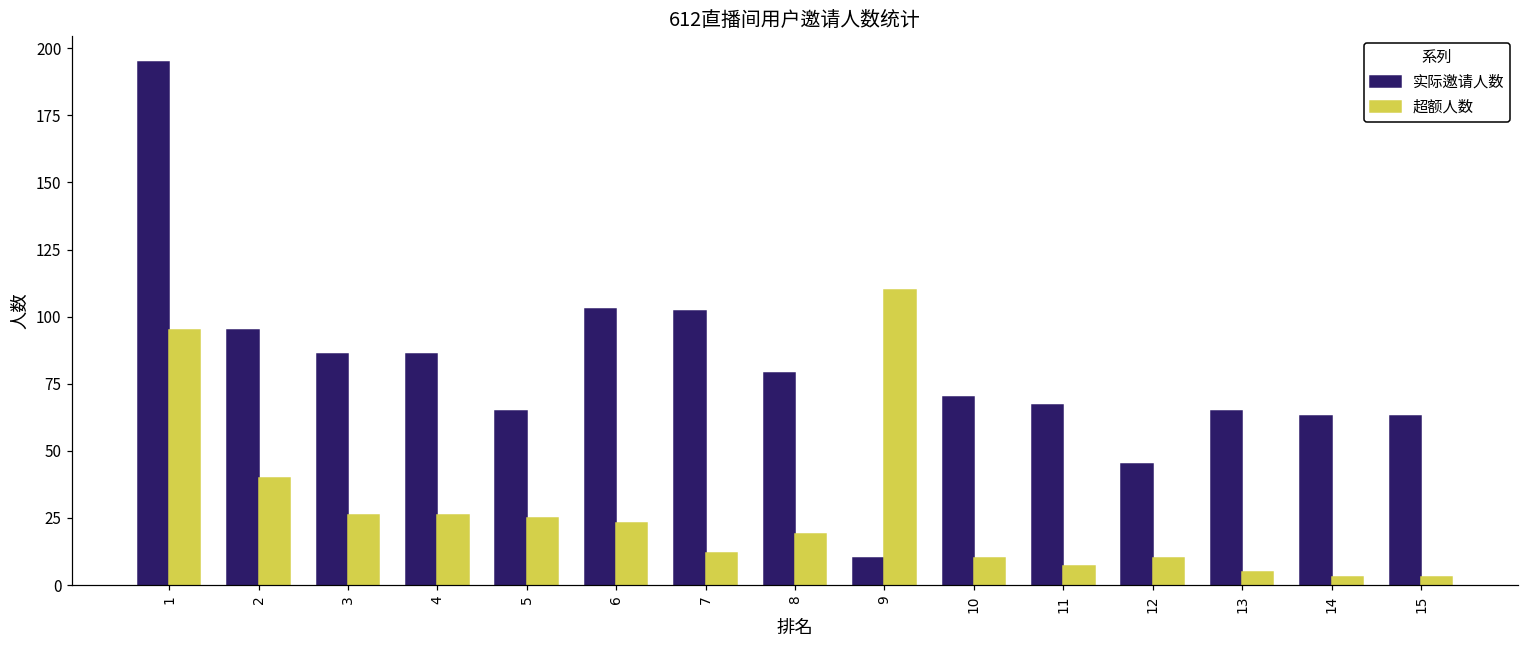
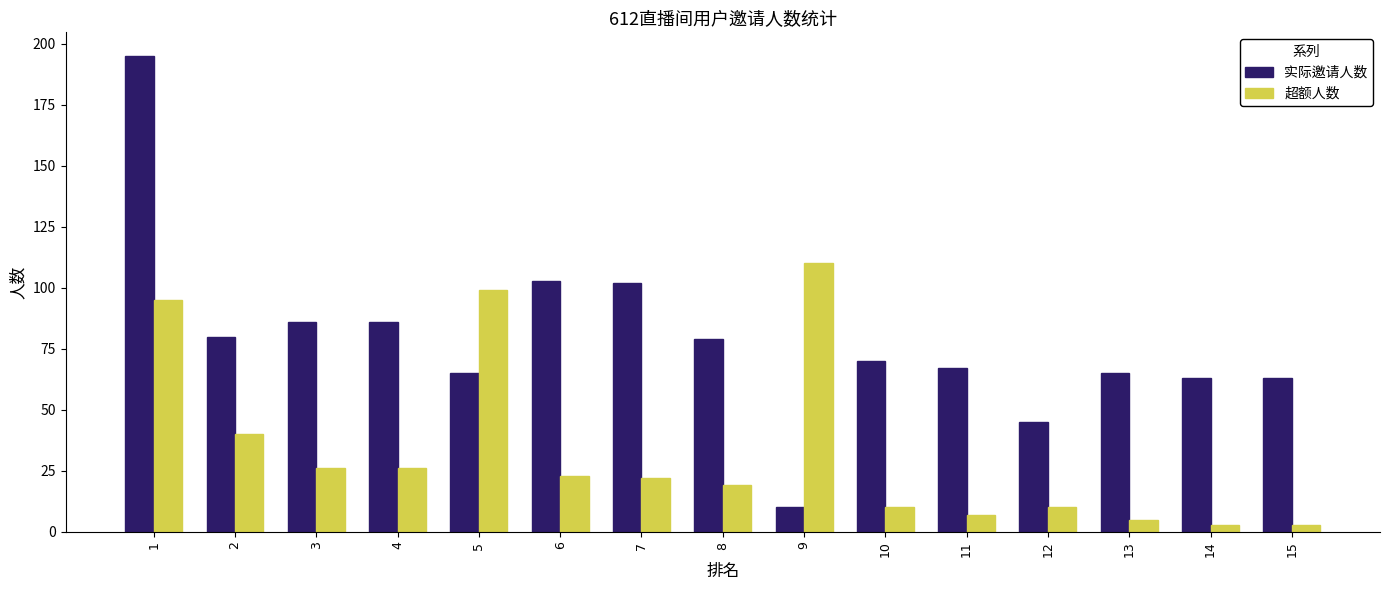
实际邀请人数, 2: 95 -> 80
超额人数, 5: 25 -> 99
超额人数, 7: 12 -> 22
